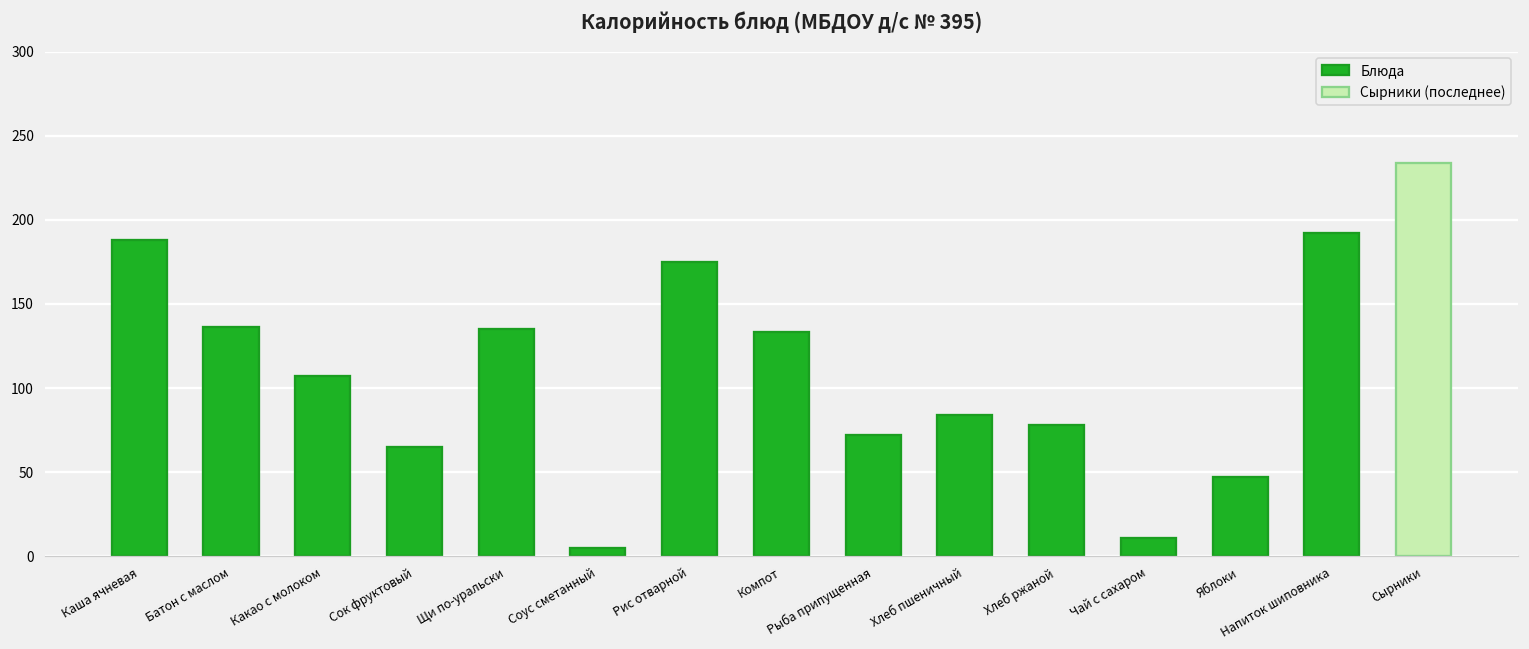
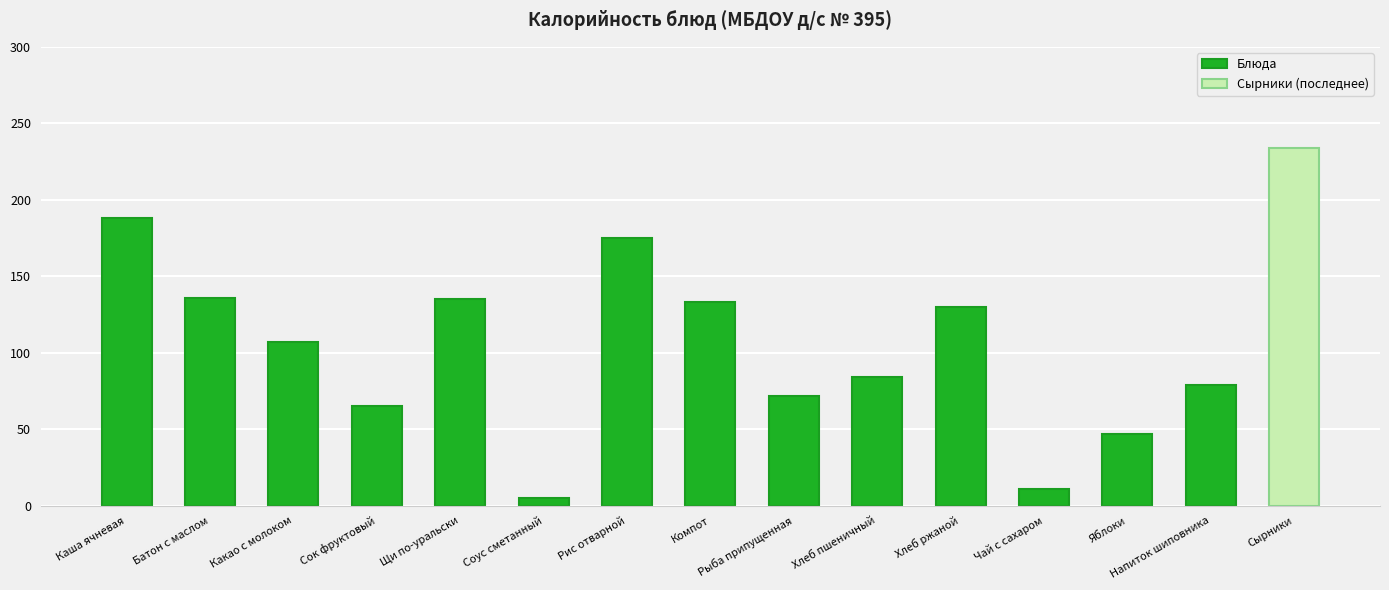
Хлеб ржаной: 78 -> 130
Напиток шиповника: 192 -> 79
